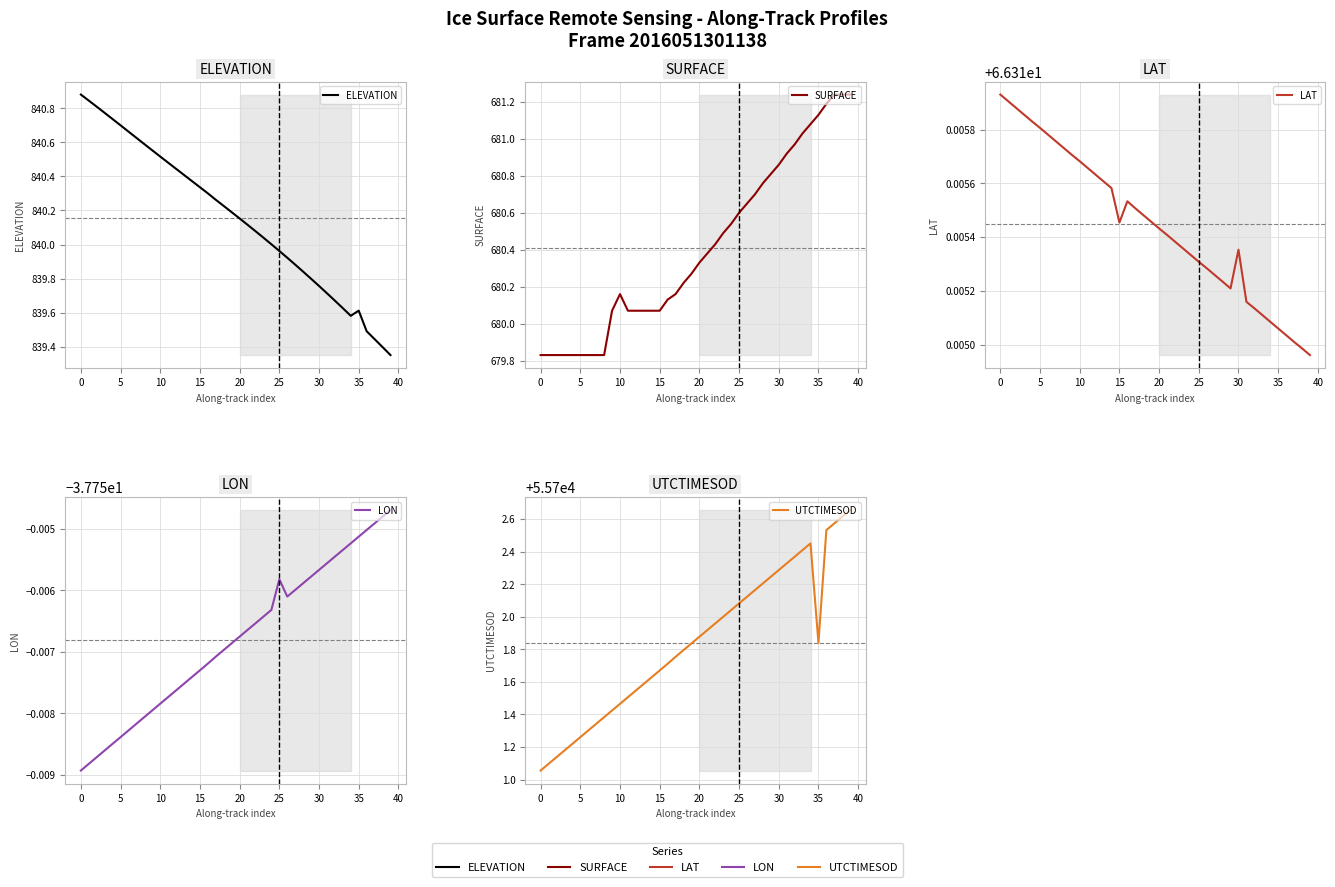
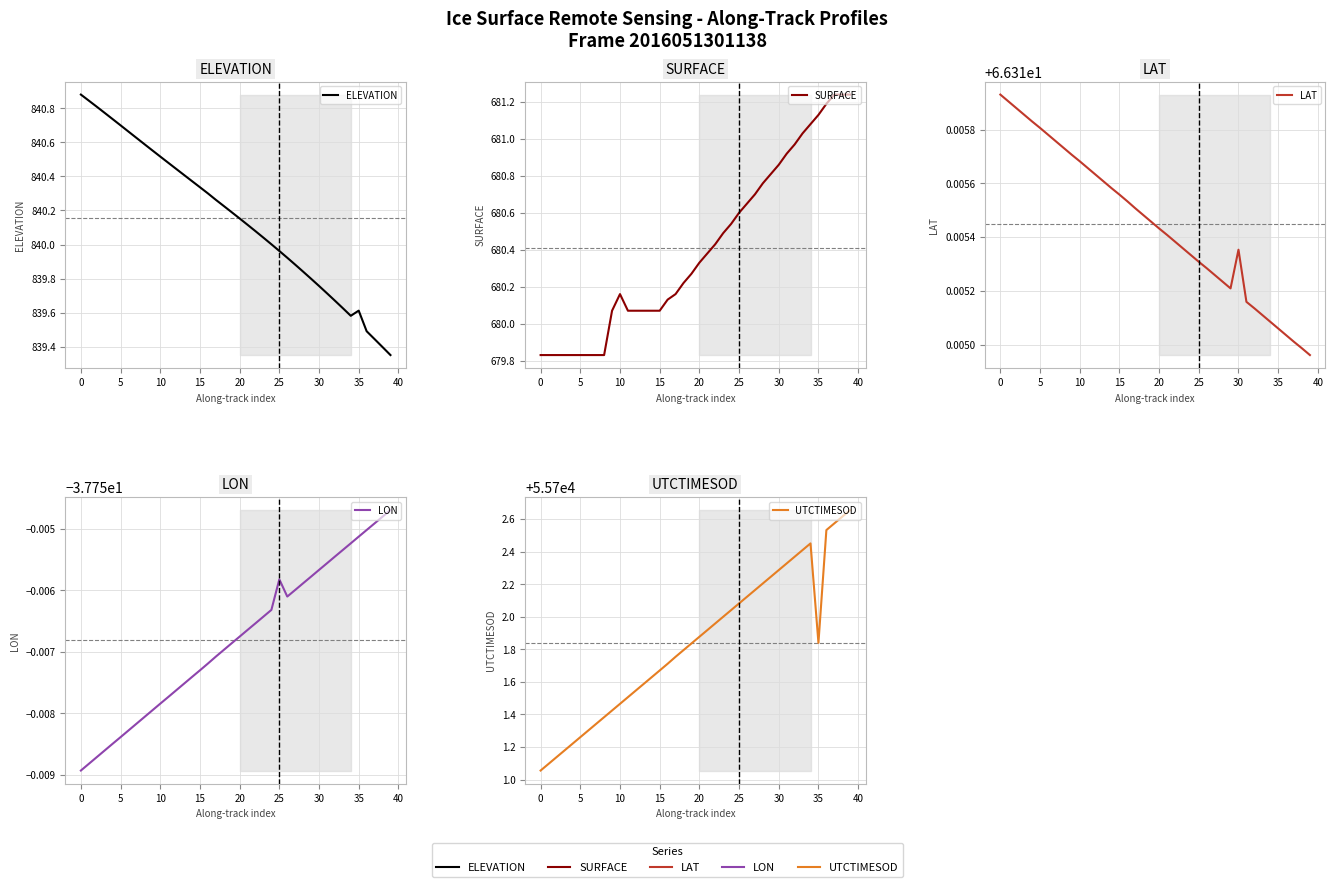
LAT, LAT, 15: 66.31545 -> 66.31556
